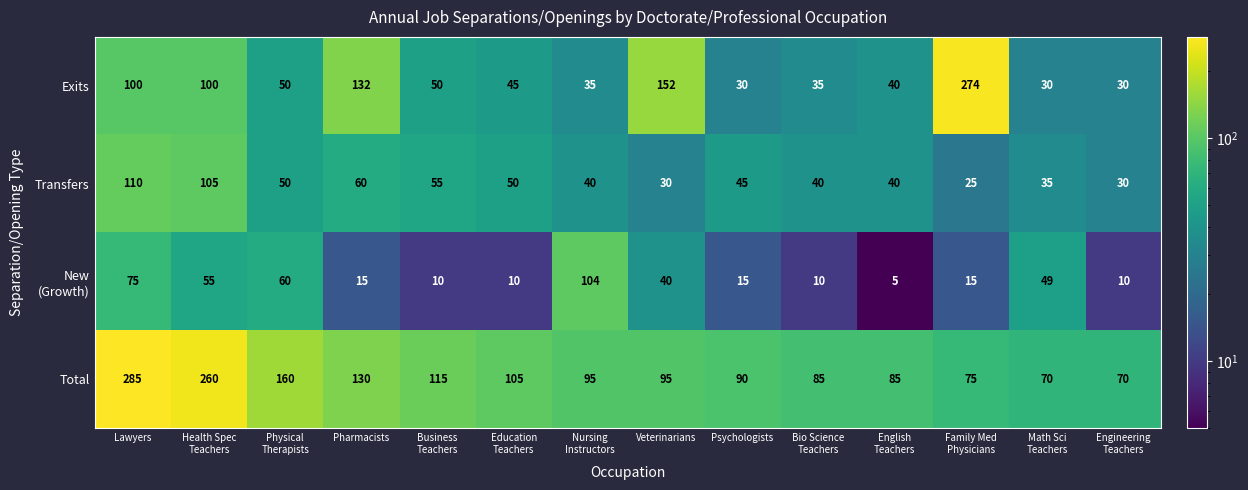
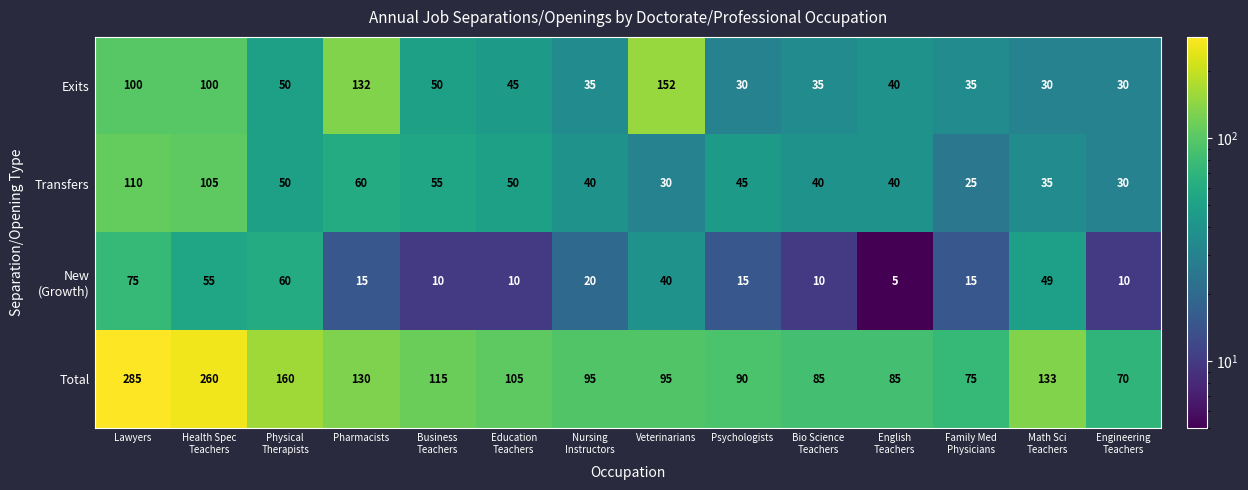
Exits, Family Med Physicians: 274 -> 35
New (Growth), Nursing Instructors: 104 -> 20
Total, Math Sci Teachers: 70 -> 133
